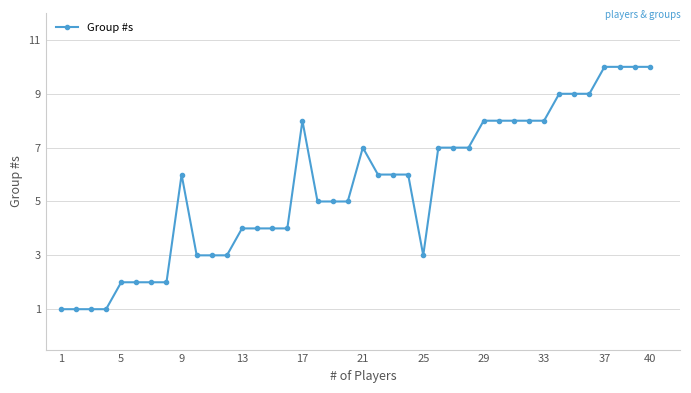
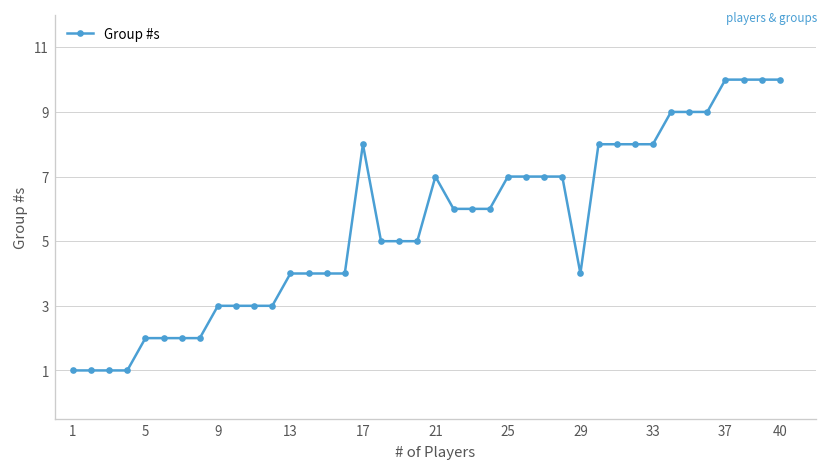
9: 6 -> 3
25: 3 -> 7
29: 8 -> 4
